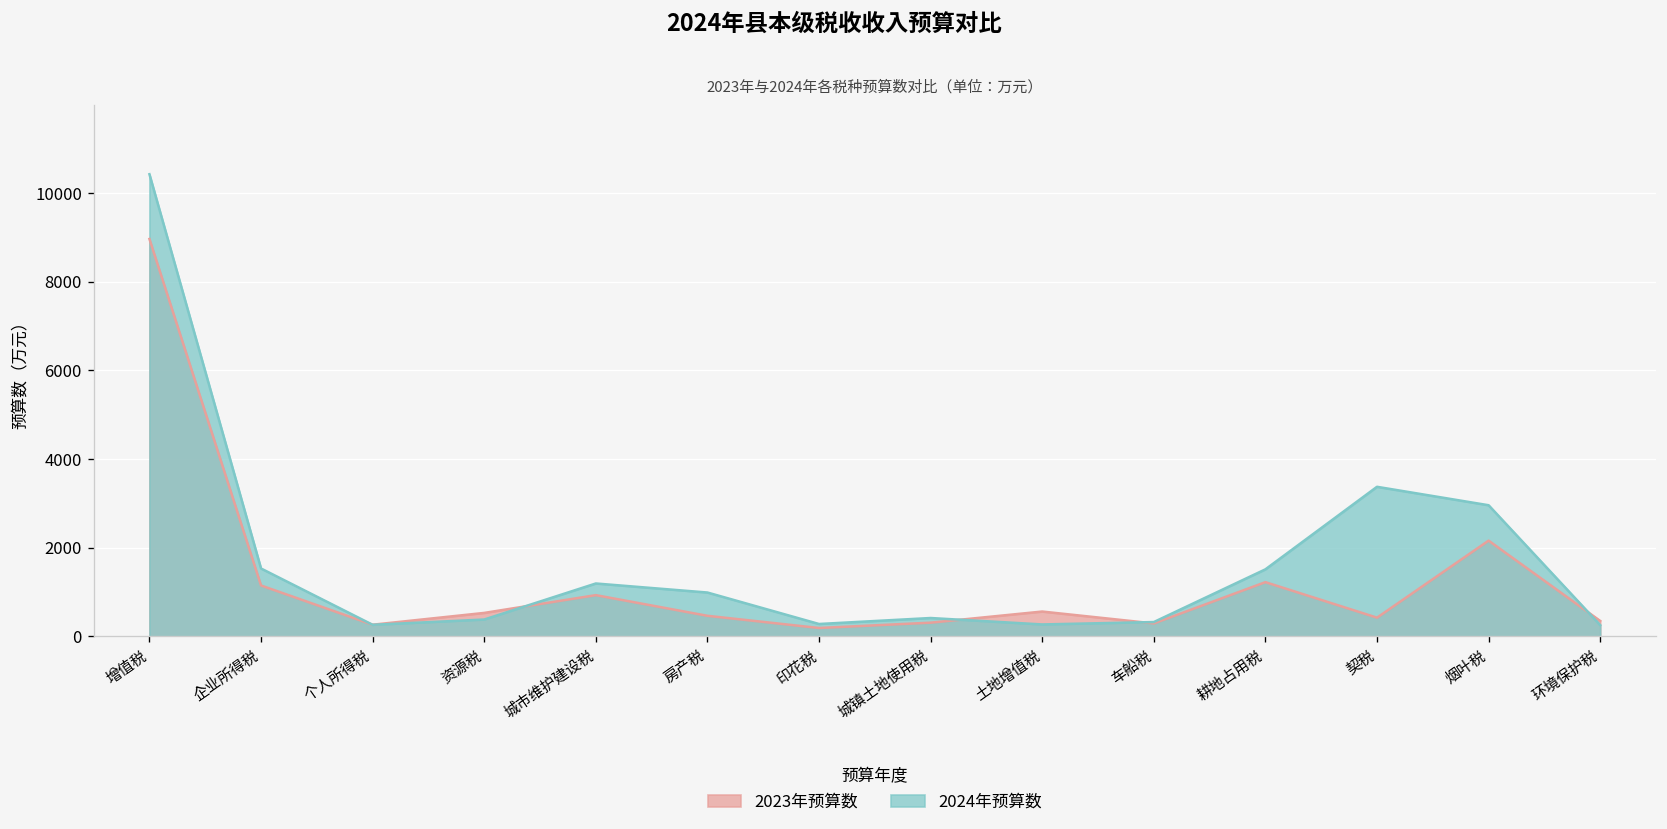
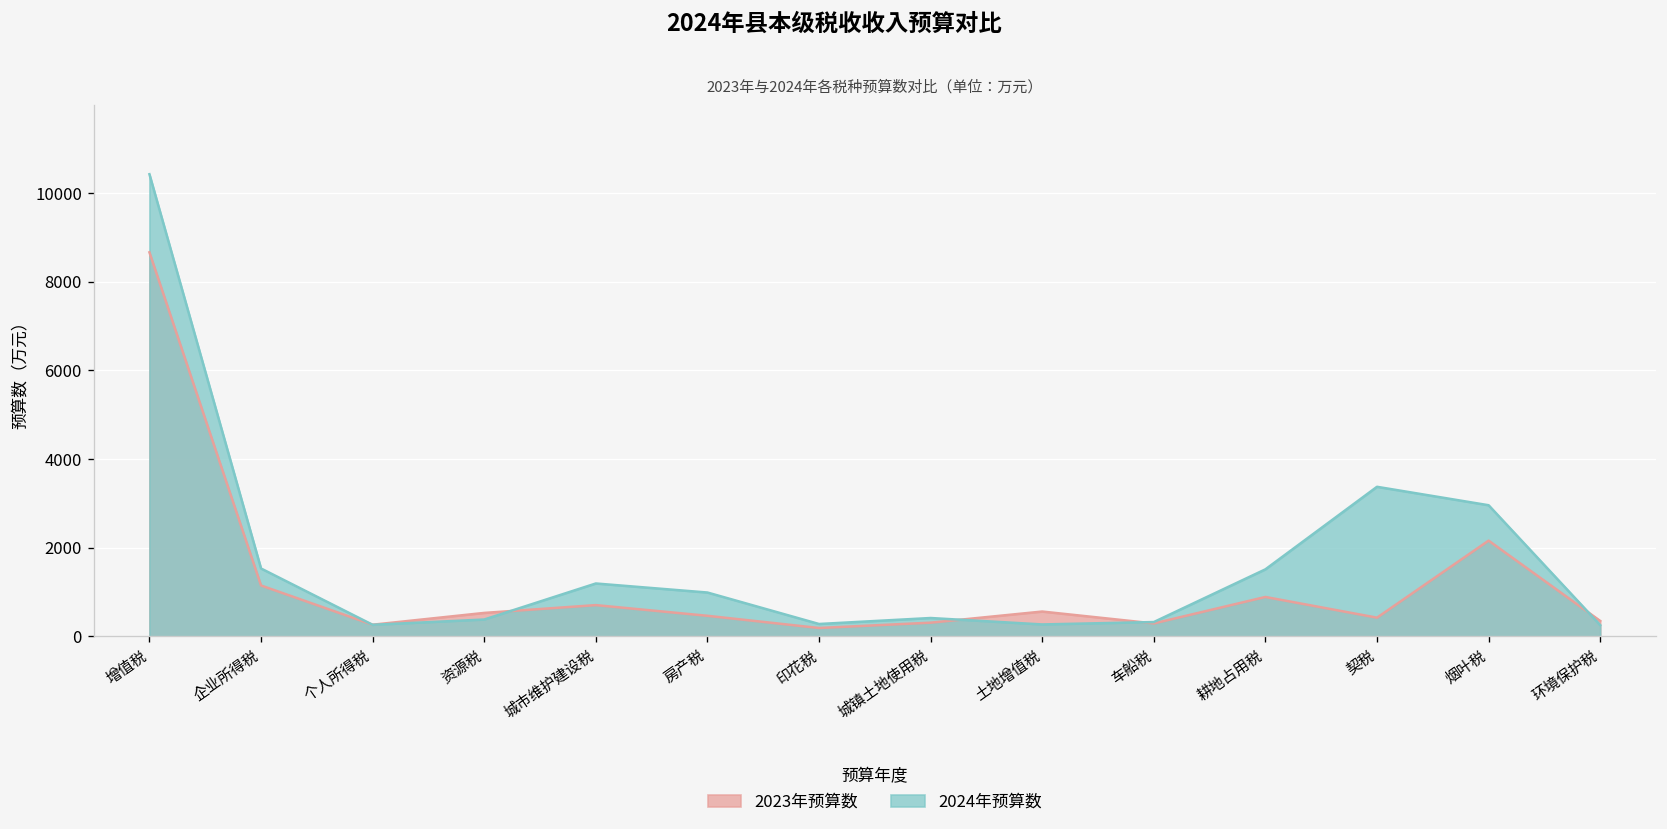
2023年预算数, 增值税: 9000 -> 8700
2023年预算数, 城市维护建设税: 900 -> 700
2023年预算数, 耕地占用税: 1200 -> 900
